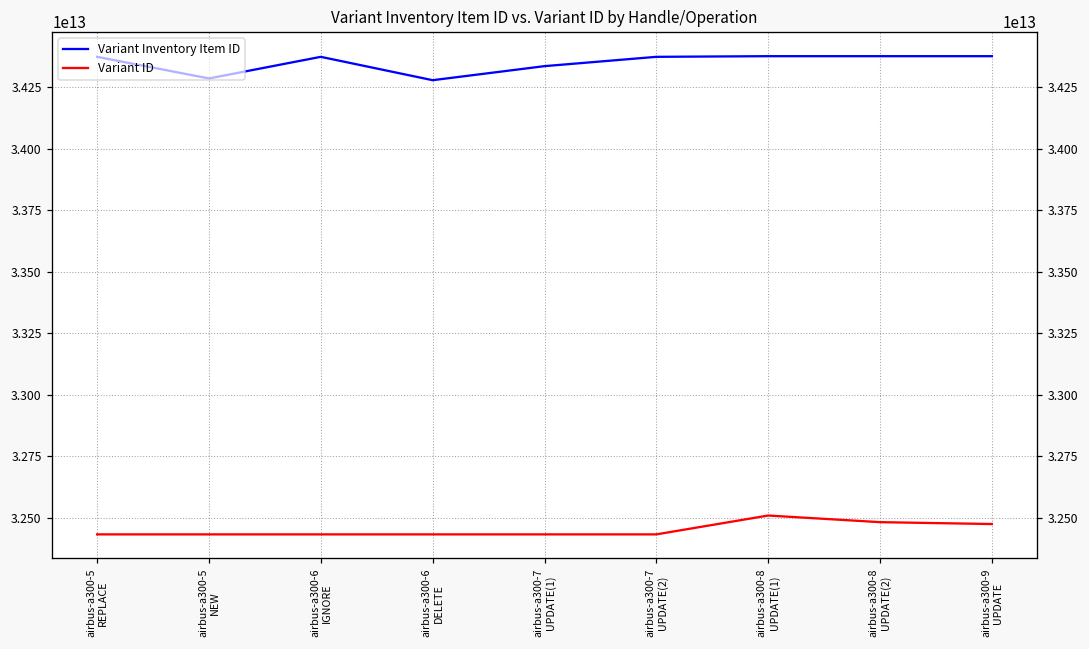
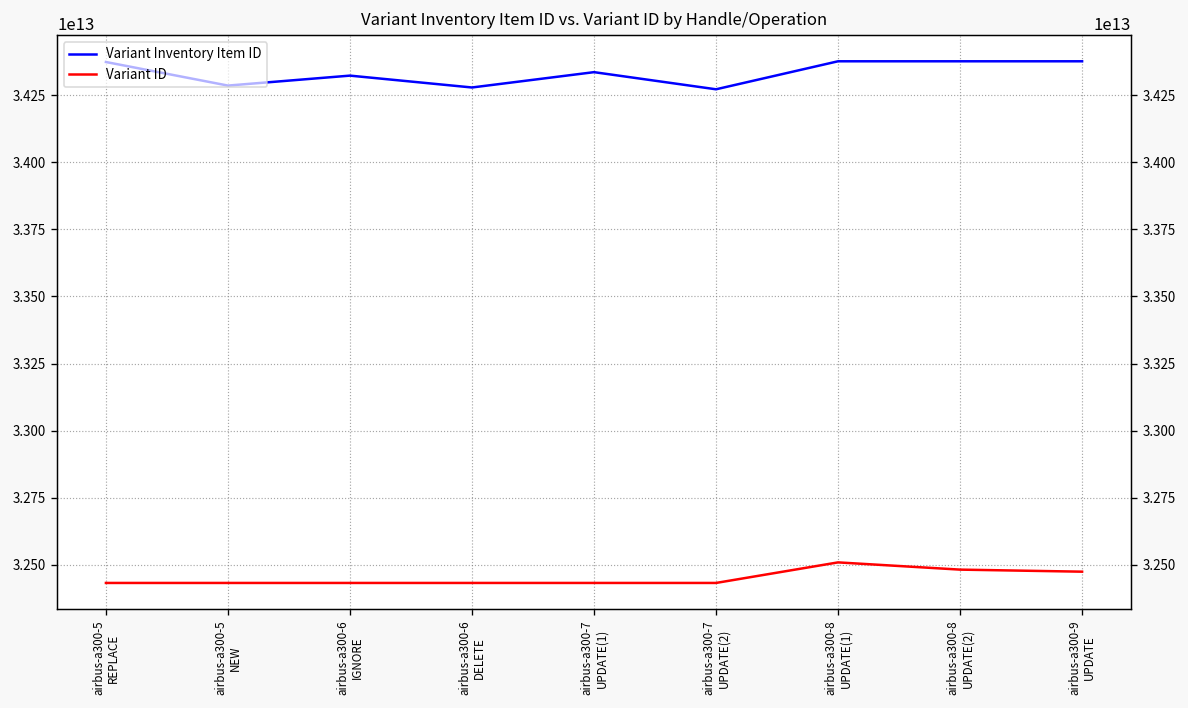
Variant Inventory Item ID, airbus-a300-6 IGNORE: 34370000000000 -> 34320000000000
Variant Inventory Item ID, airbus-a300-7 UPDATE(2): 34370000000000 -> 34270000000000
